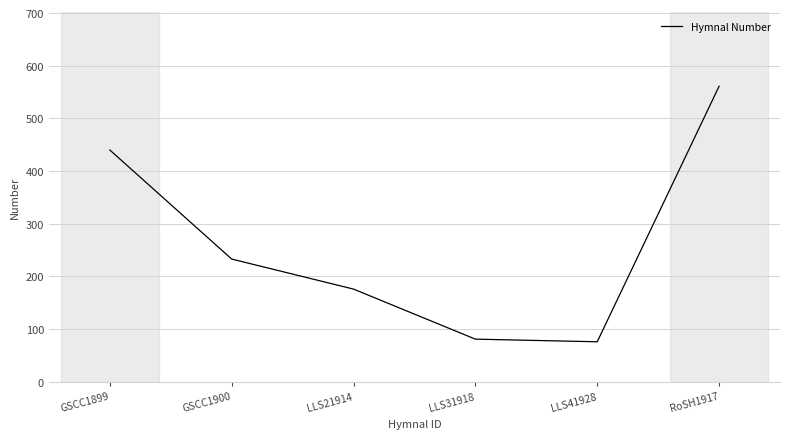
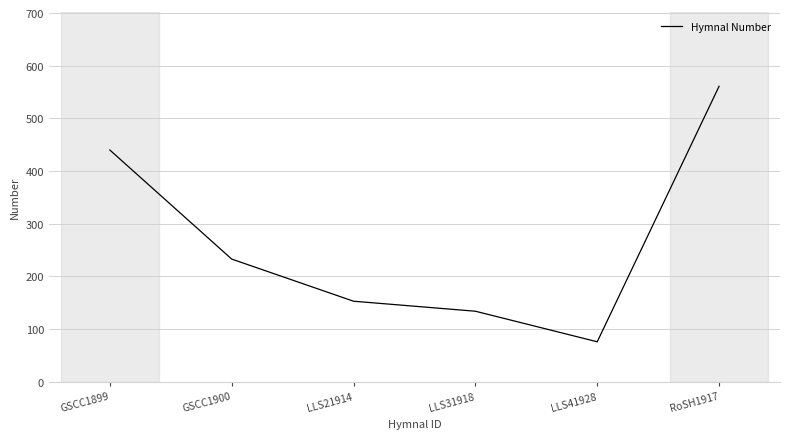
LLS21914: 180 -> 150
LLS31918: 80 -> 130
